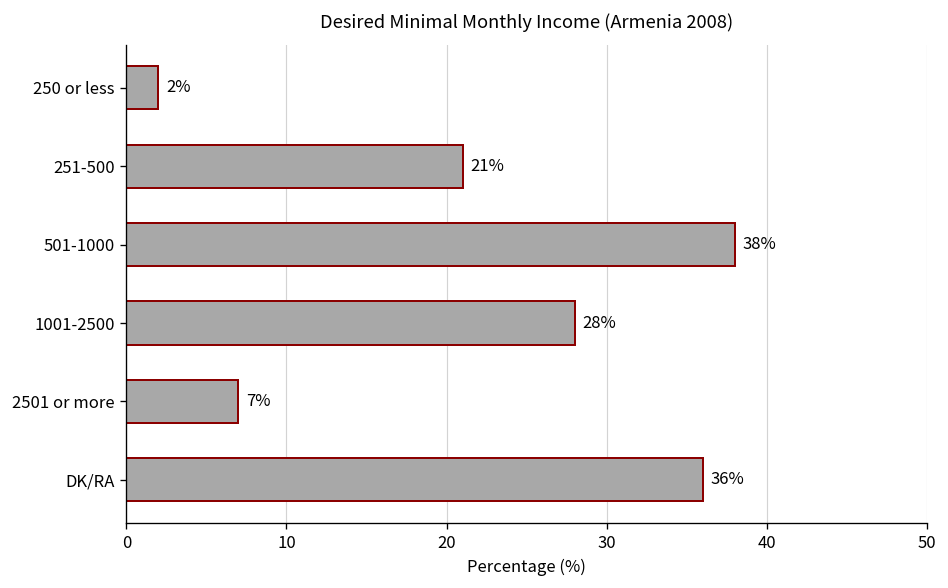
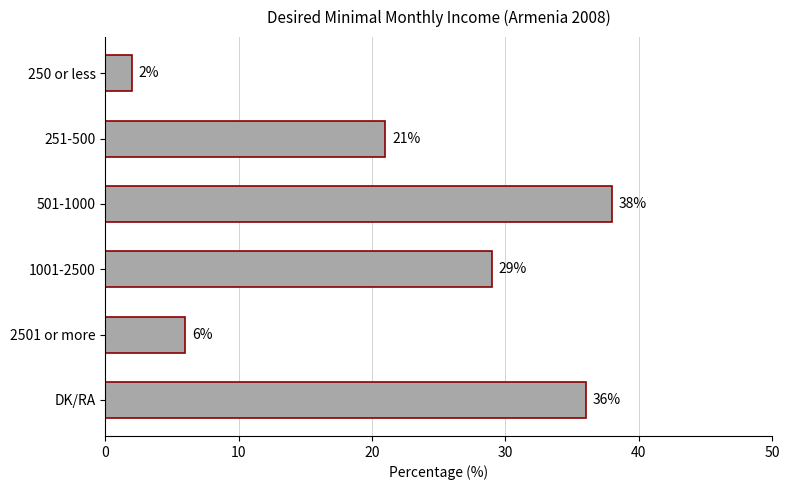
1001-2500: 28% -> 29%
2501 or more: 7% -> 6%
